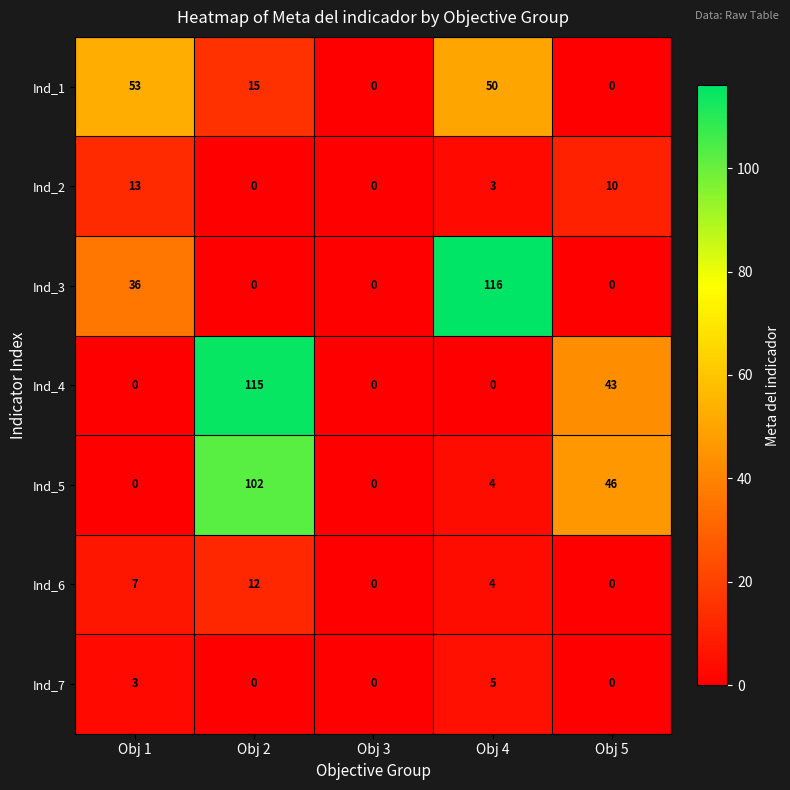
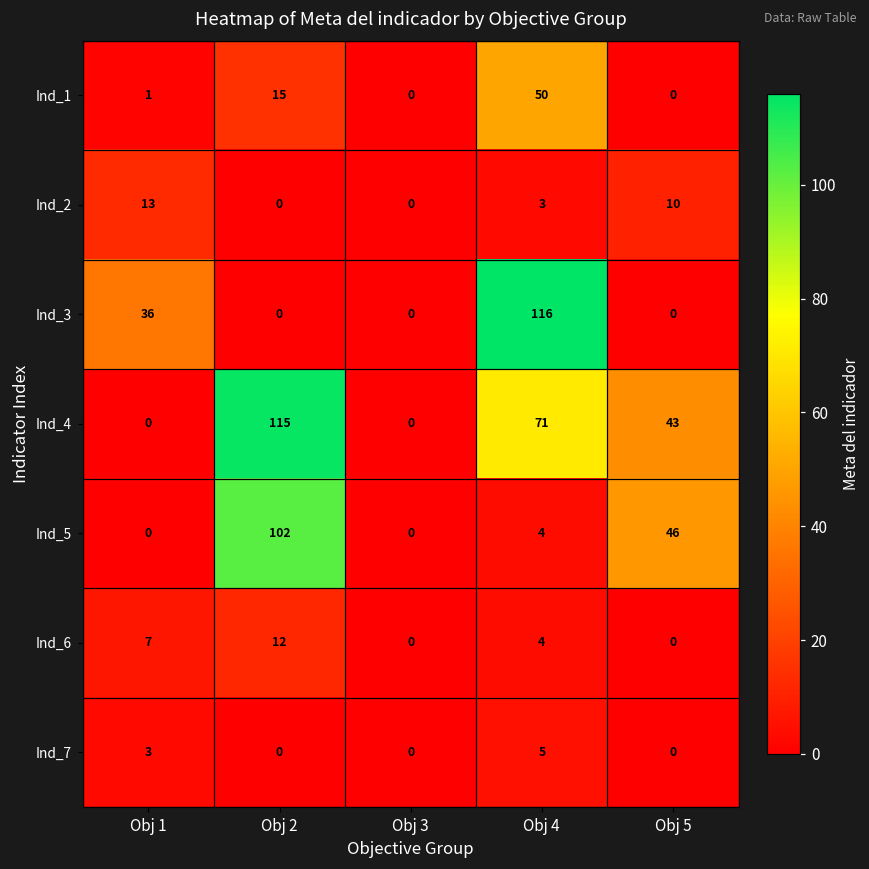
Ind_1, Obj 1: 53 -> 1
Ind_4, Obj 4: 0 -> 71
